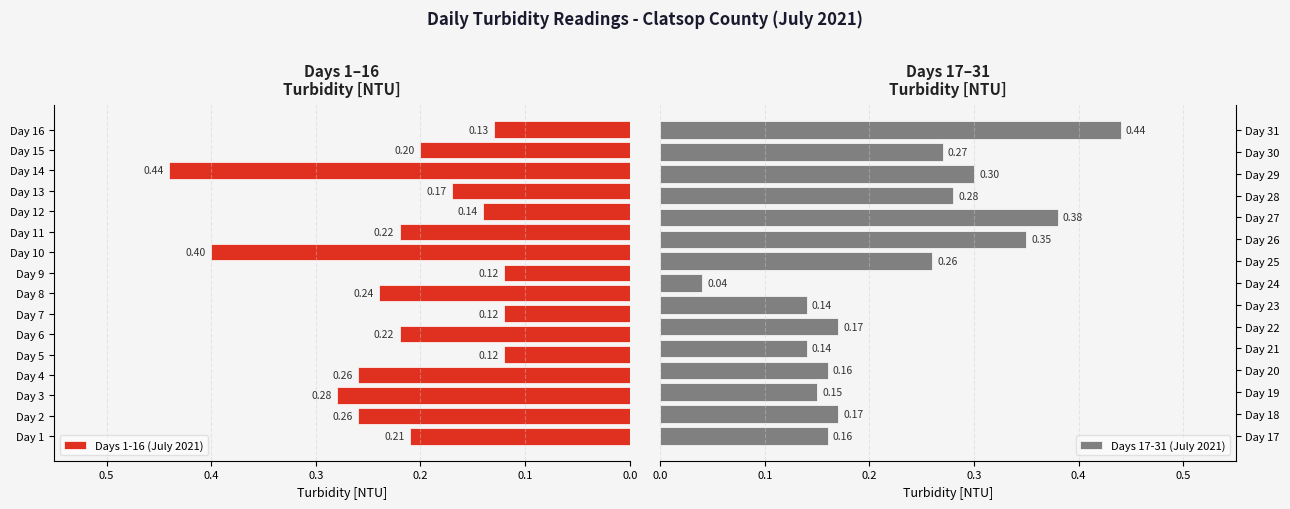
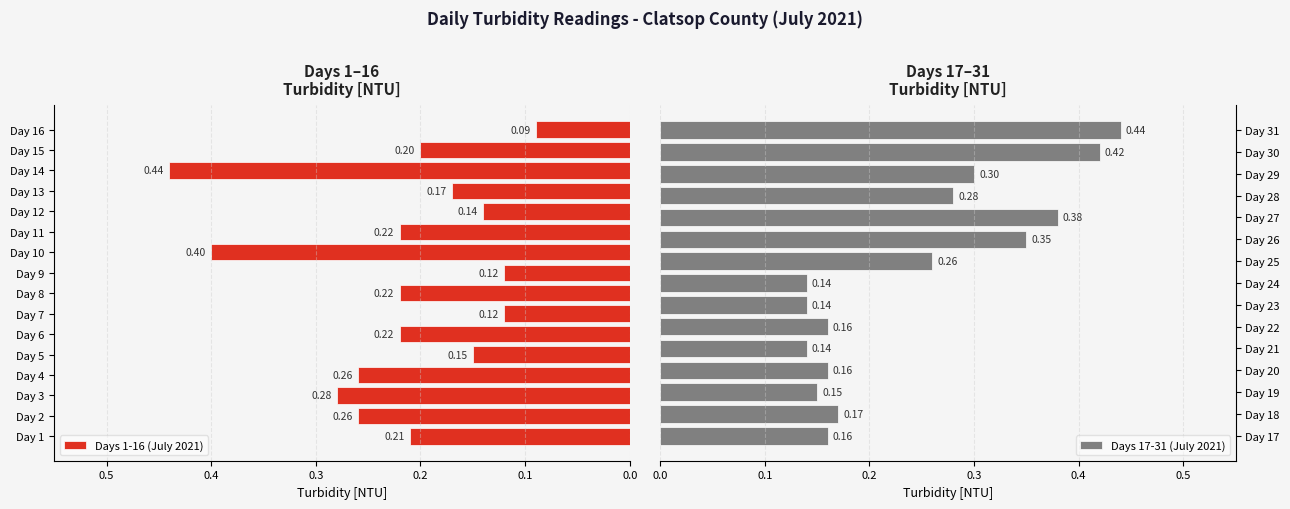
Days 1–16 Turbidity [NTU], Day 16: 0.13 -> 0.09
Days 1–16 Turbidity [NTU], Day 8: 0.24 -> 0.22
Days 1–16 Turbidity [NTU], Day 5: 0.12 -> 0.15
Days 17–31 Turbidity [NTU], Day 30: 0.27 -> 0.42
Days 17–31 Turbidity [NTU], Day 24: 0.04 -> 0.14
Days 17–31 Turbidity [NTU], Day 22: 0.17 -> 0.16
